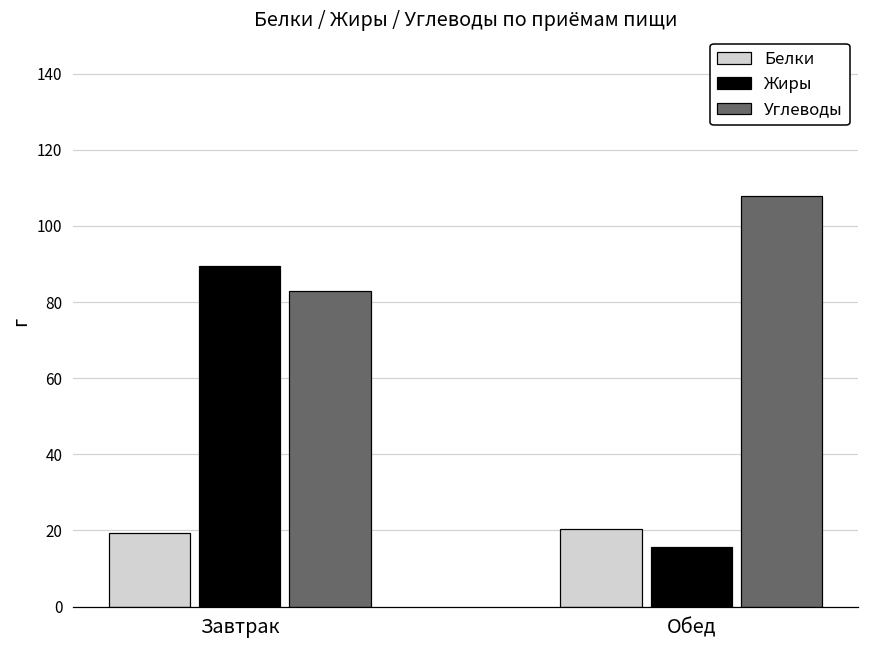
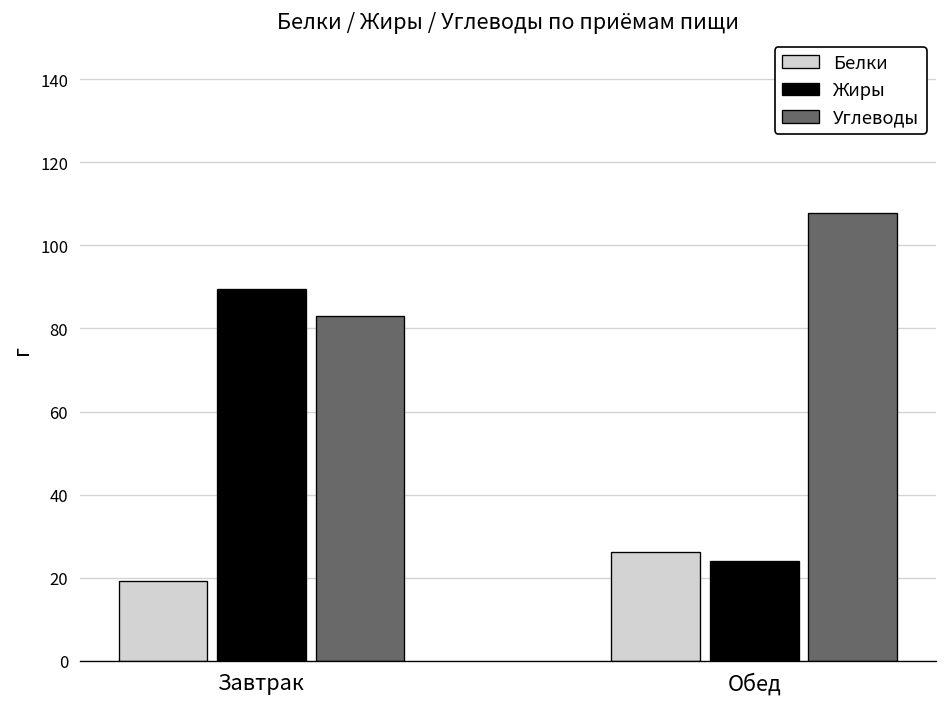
Белки, Обед: 20 -> 26
Жиры, Обед: 16 -> 24
